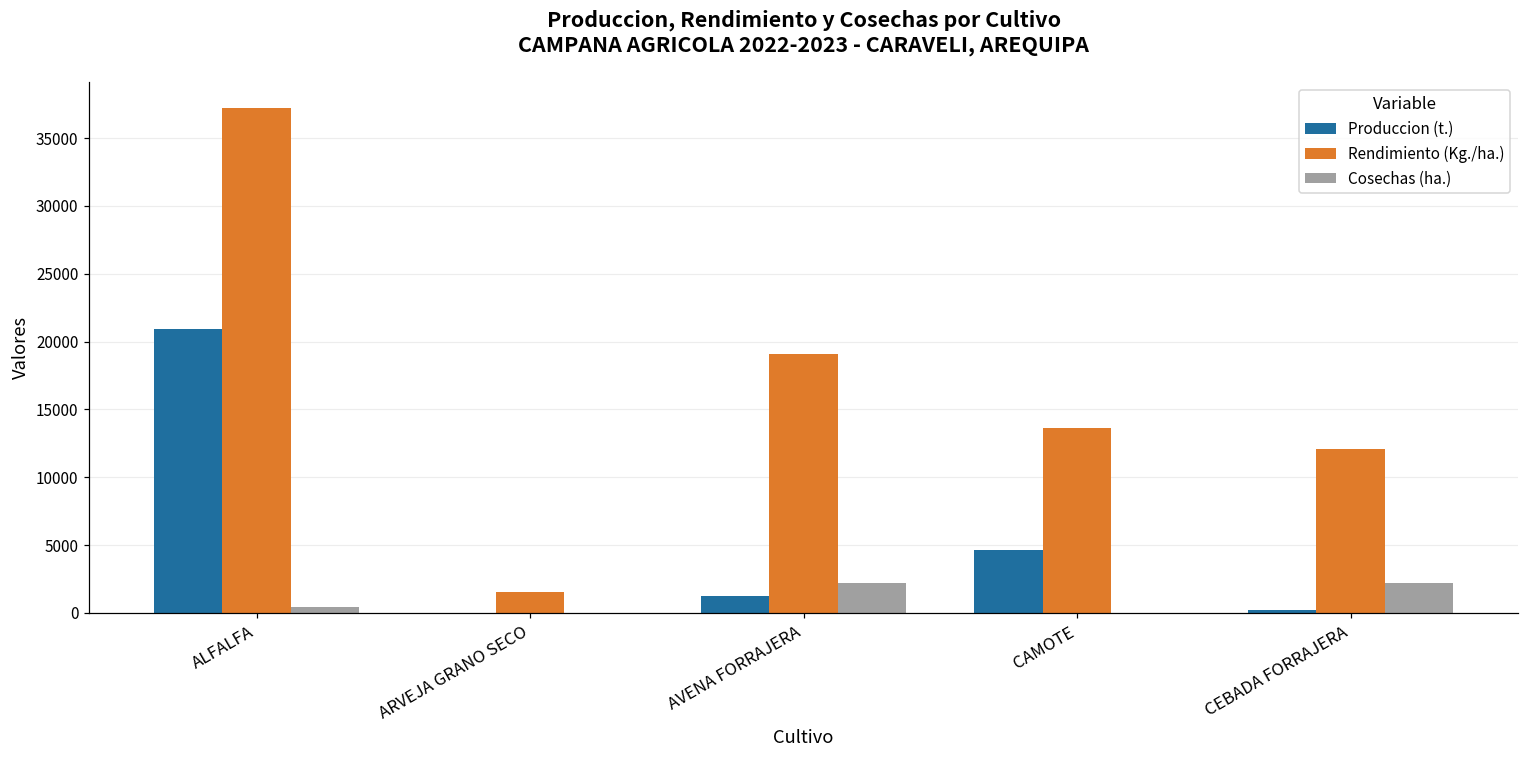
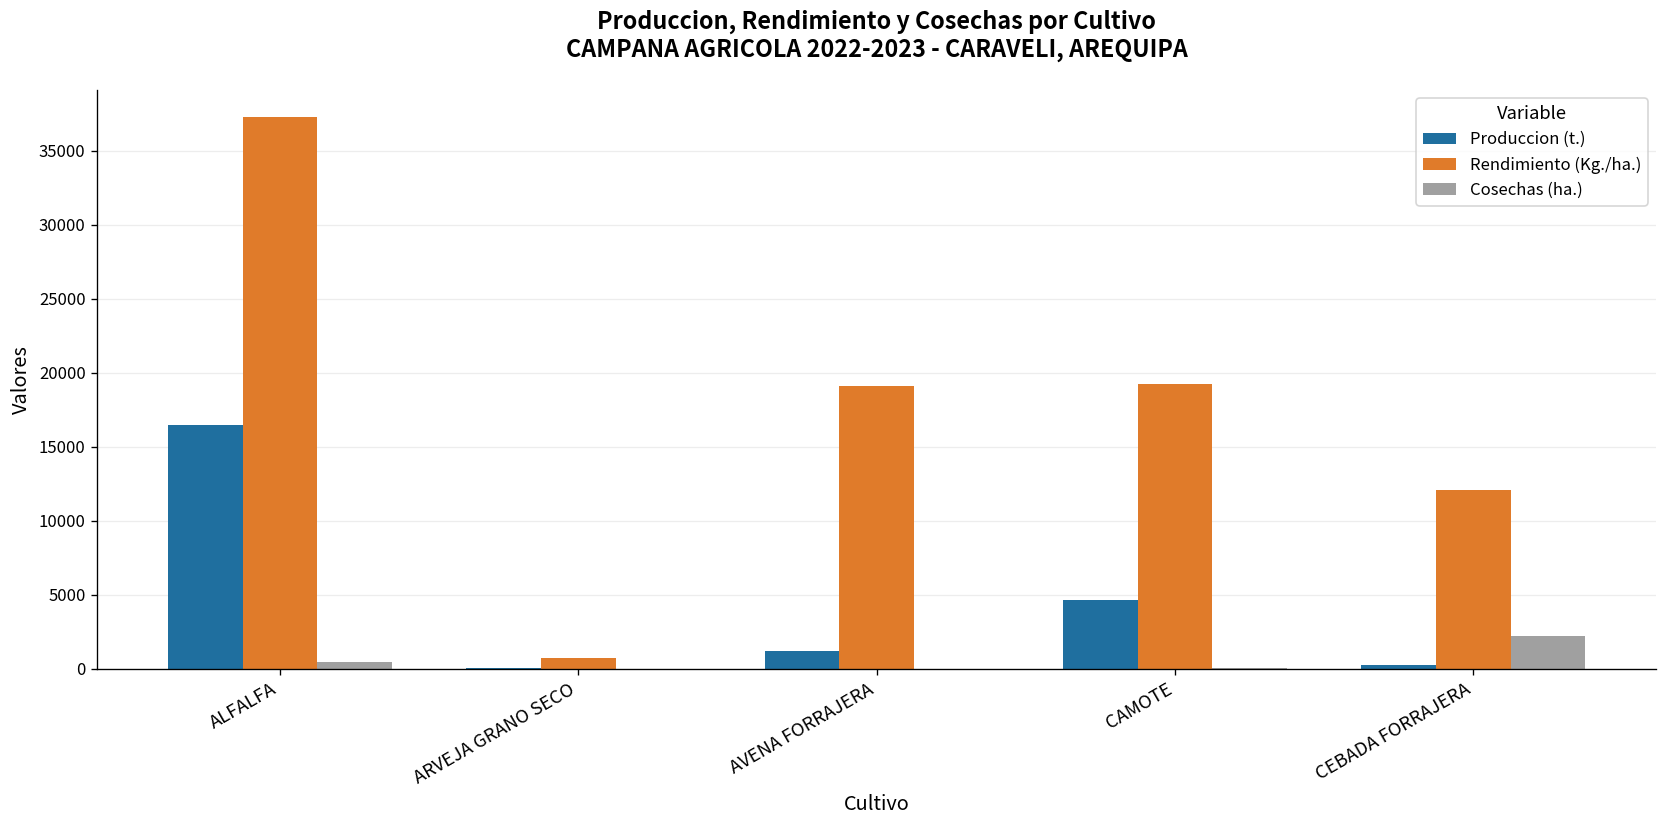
Produccion (t.), ALFALFA: 20900 -> 16500
Rendimiento (Kg./ha.), ARVEJA GRANO SECO: 1600 -> 700
Cosechas (ha.), AVENA FORRAJERA: 2200 -> 0
Rendimiento (Kg./ha.), CAMOTE: 13600 -> 19200
